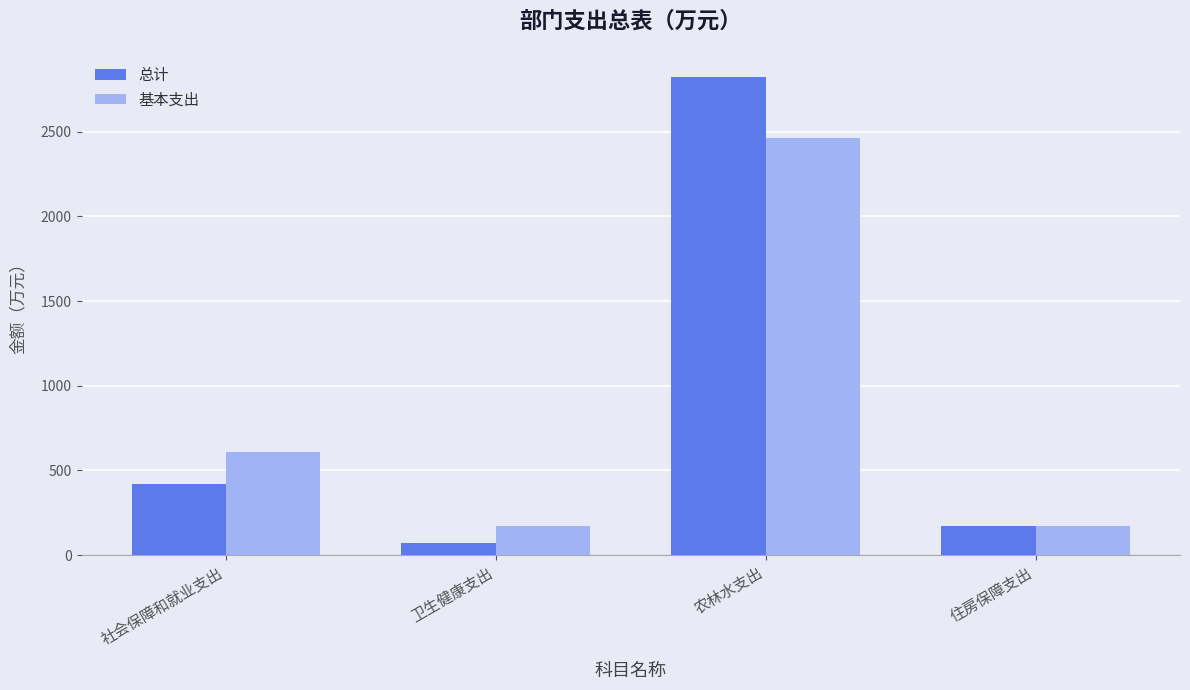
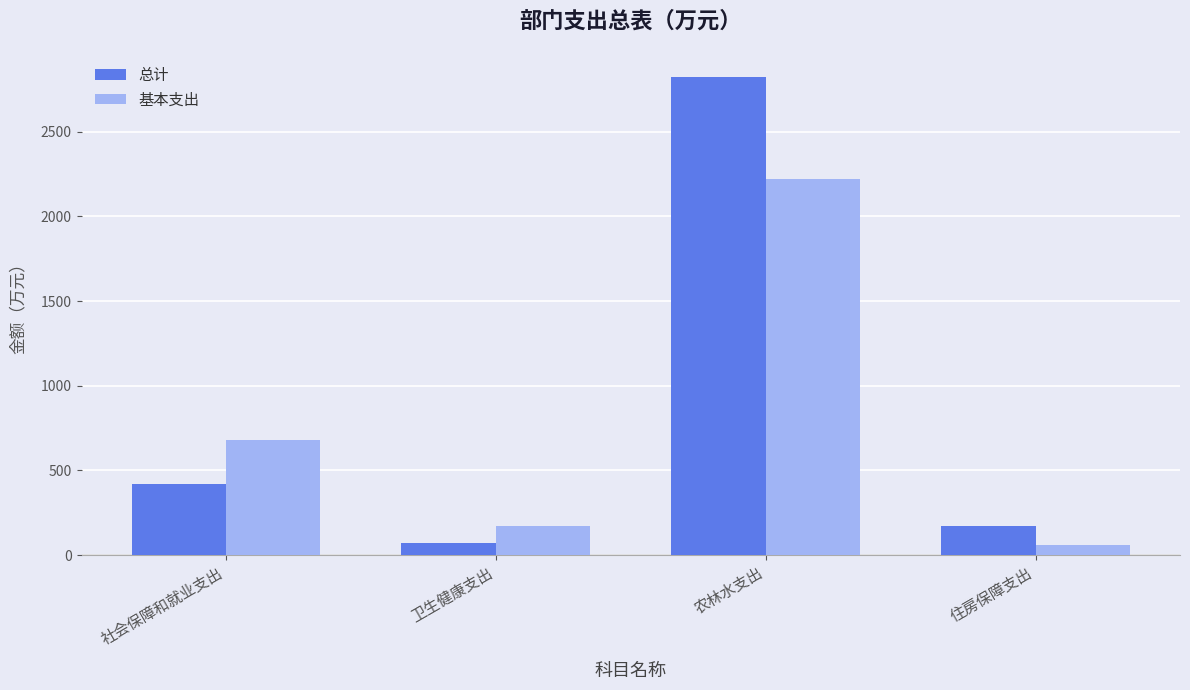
基本支出, 社会保障和就业支出: 610 -> 680
基本支出, 农林水支出: 2460 -> 2220
基本支出, 住房保障支出: 170 -> 60
